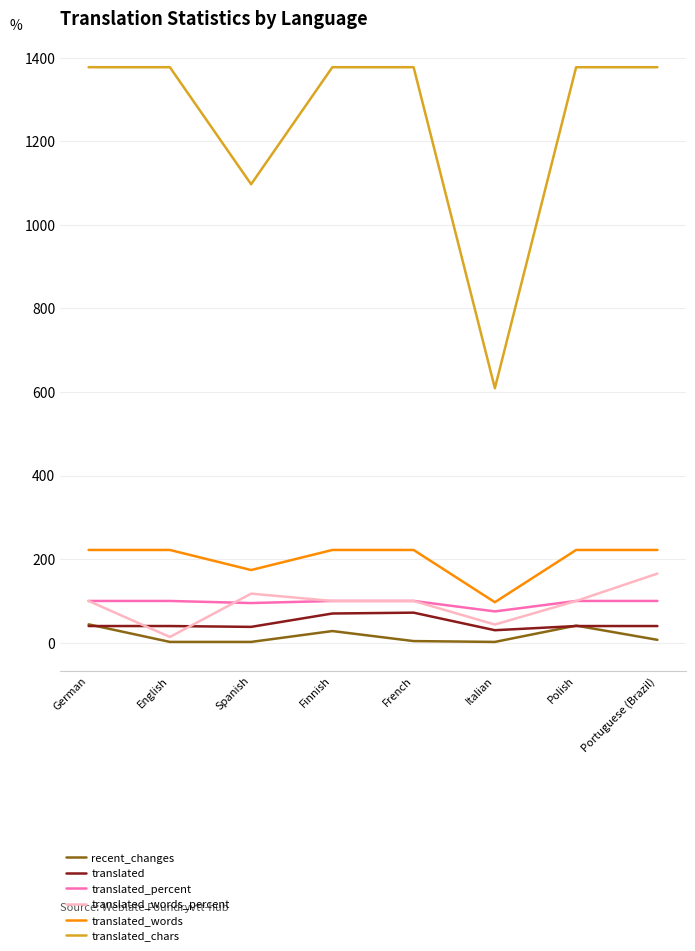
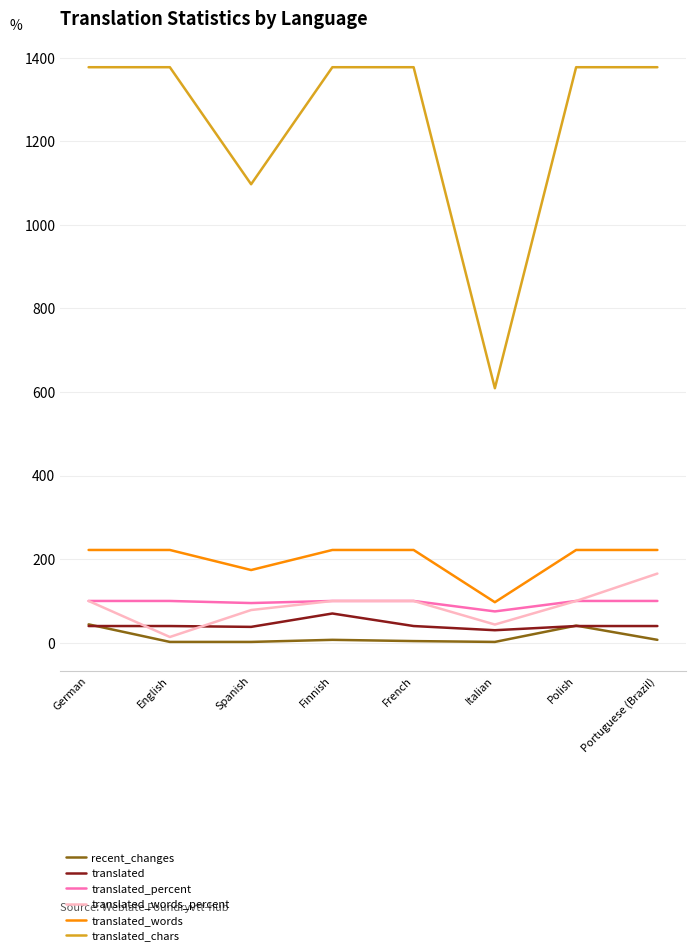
translated_words_percent, Spanish: 120 -> 80
recent_changes, Finnish: 30 -> 10
translated, French: 70 -> 40
